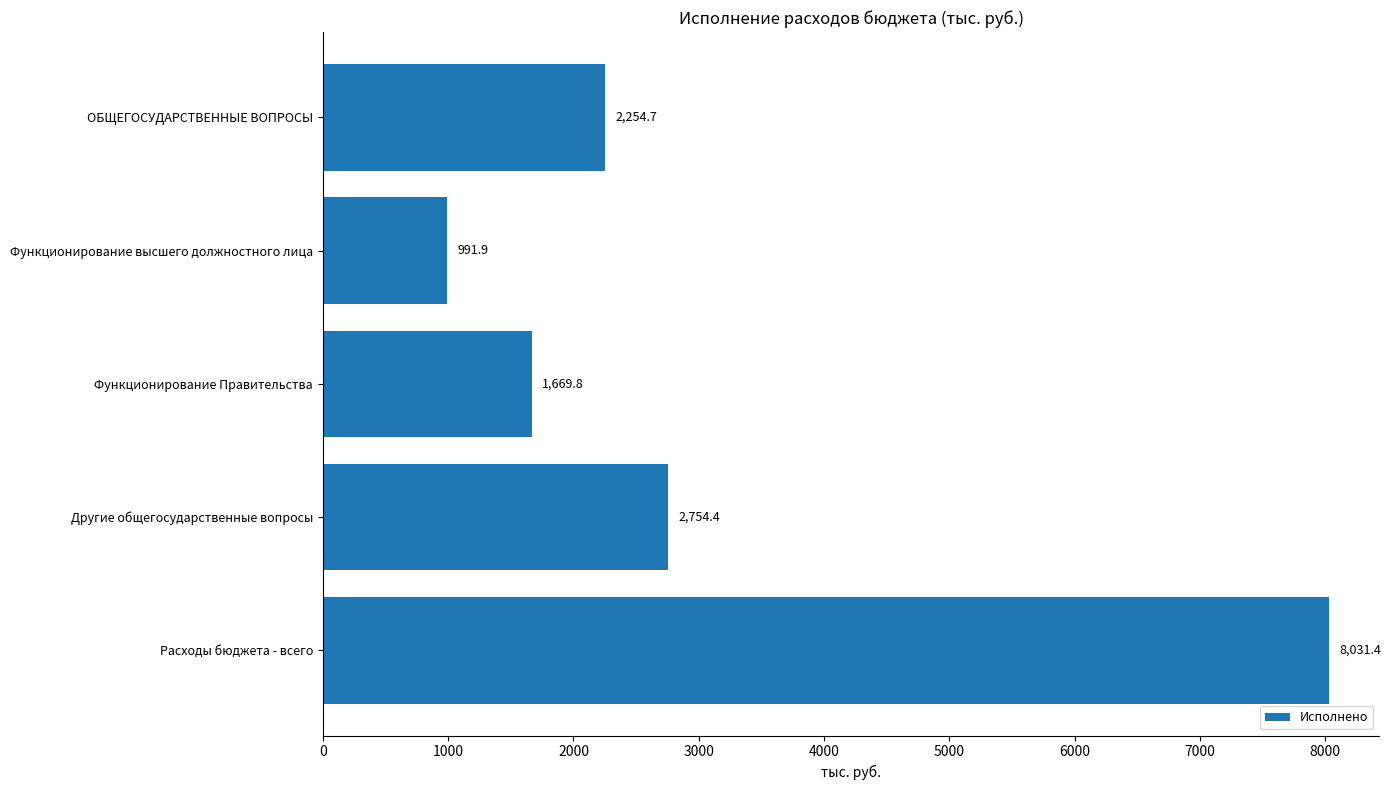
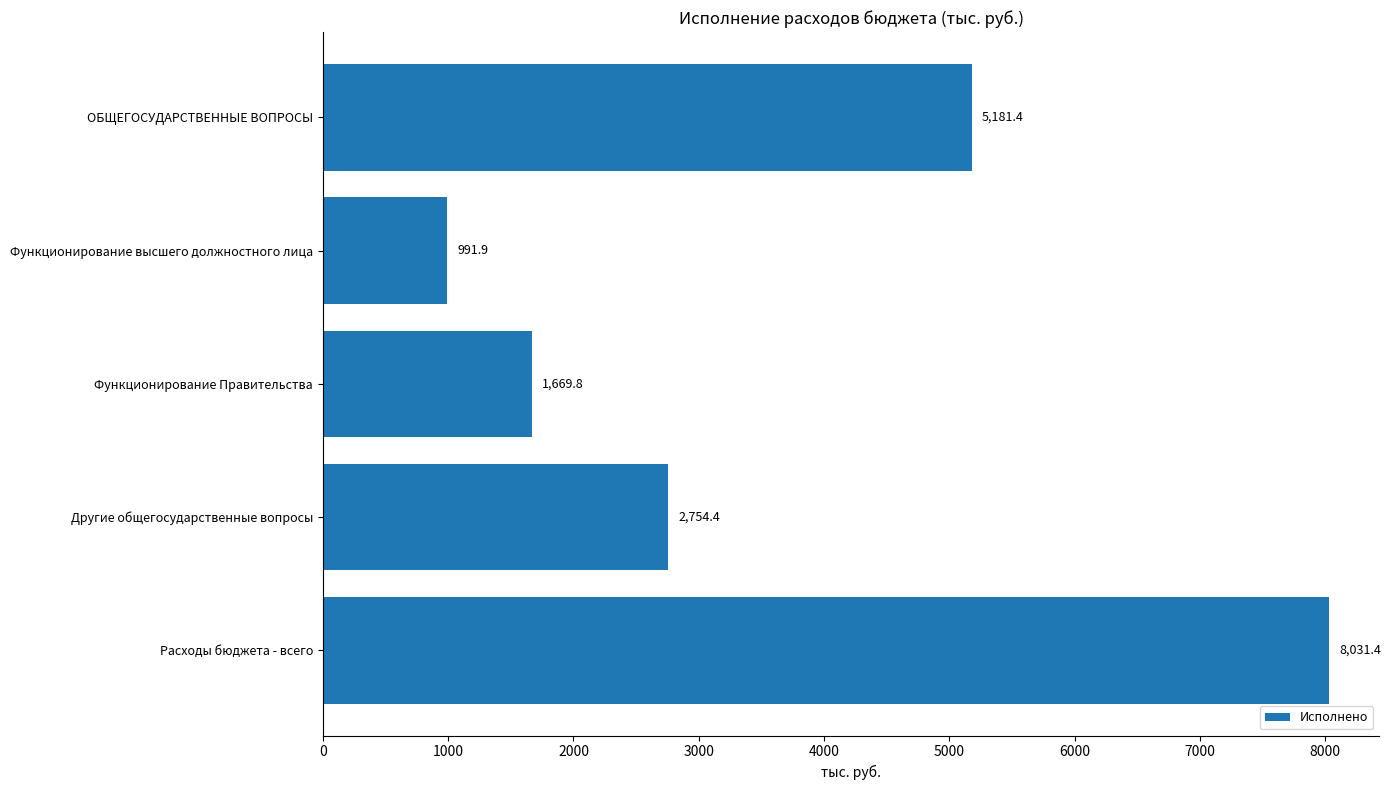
ОБЩЕГОСУДАРСТВЕННЫЕ ВОПРОСЫ: 2,254.7 -> 5,181.4
